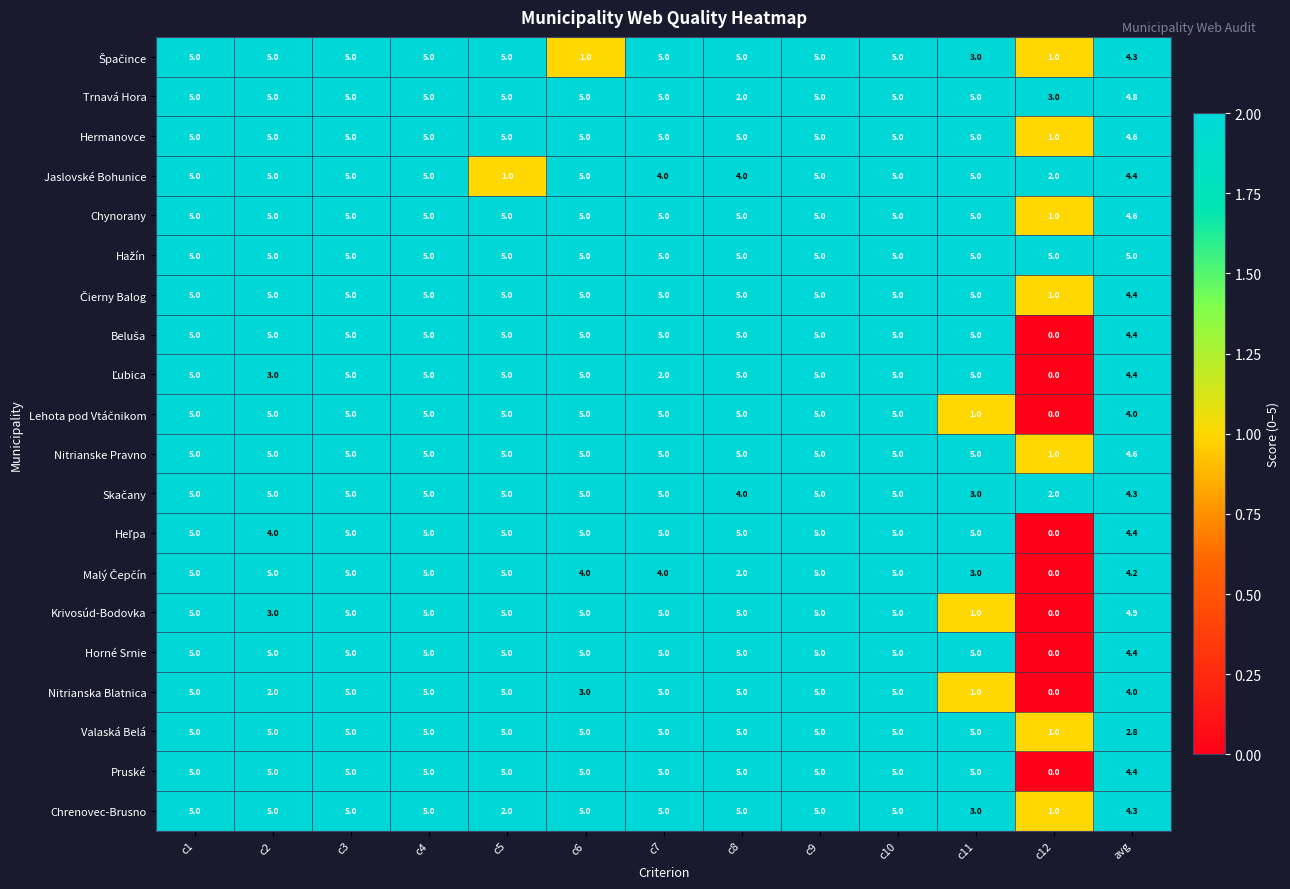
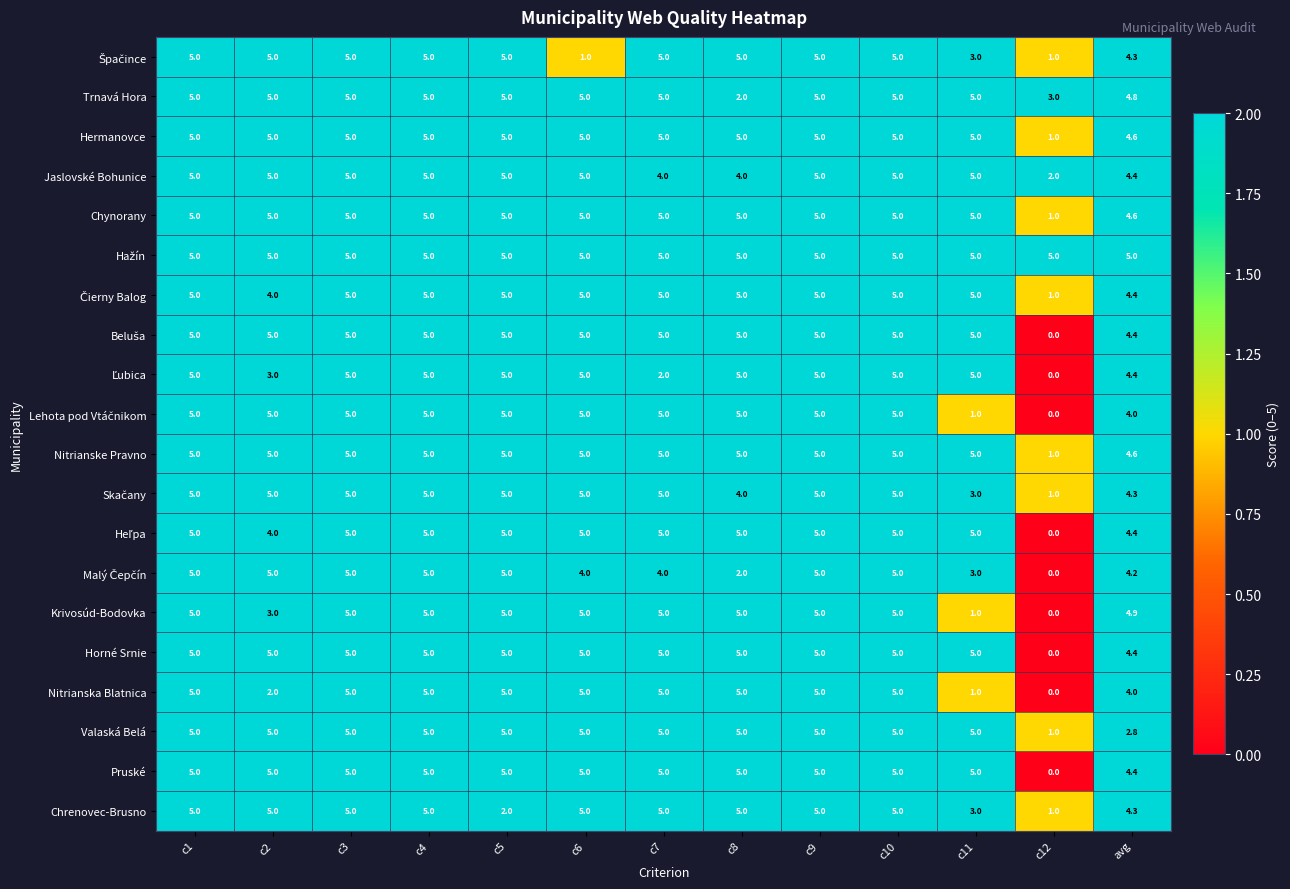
Jaslovské Bohunice, c5: 1.0 -> 5.0
Čierny Balog, c2: 5.0 -> 4.0
Skačany, c12: 2.0 -> 1.0
Nitrianska Blatnica, c6: 3.0 -> 5.0
